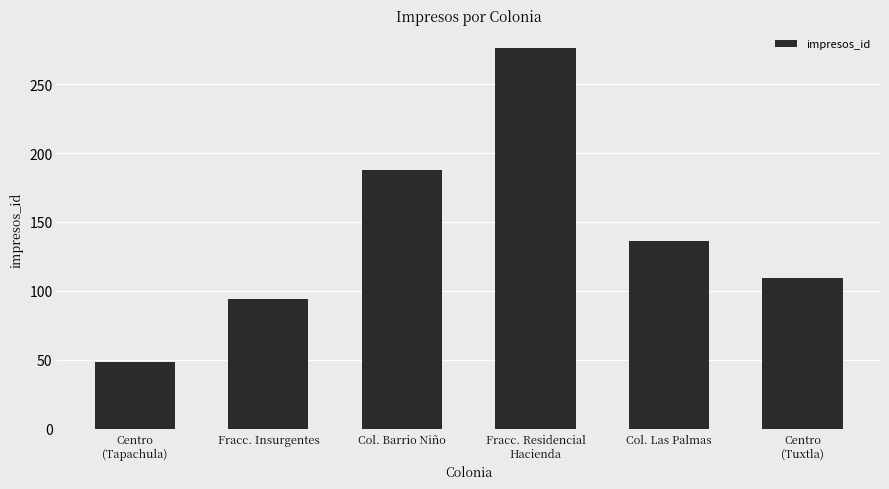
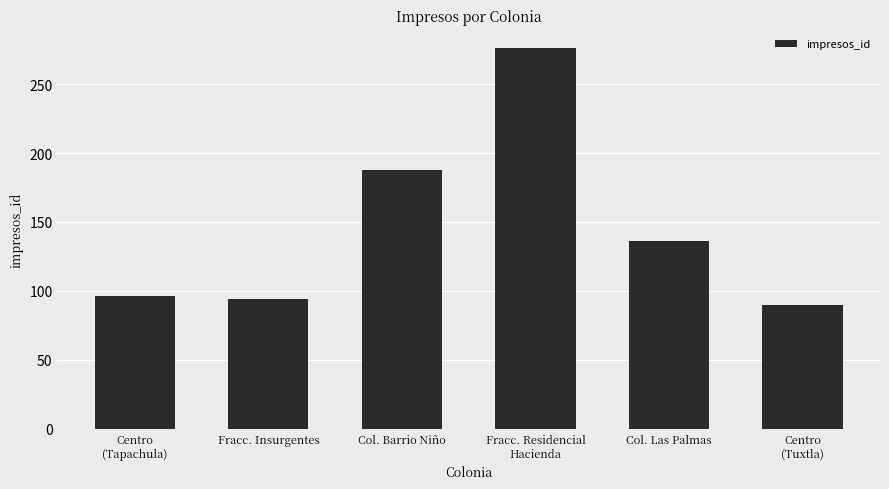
Centro (Tapachula): 48 -> 96
Centro (Tuxtla): 109 -> 90
